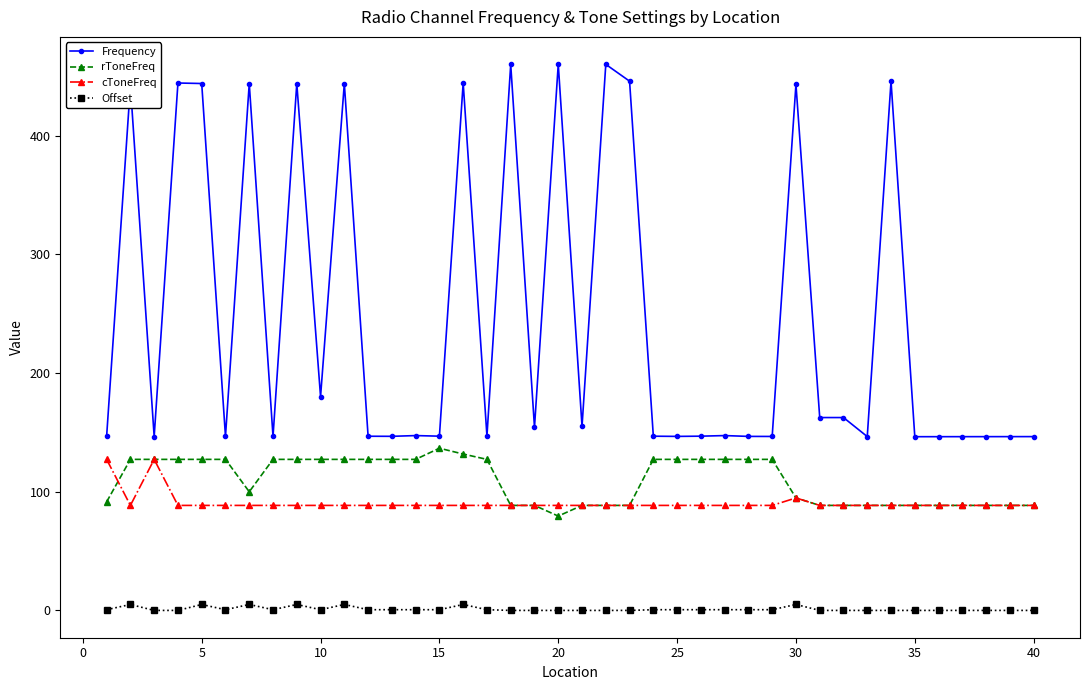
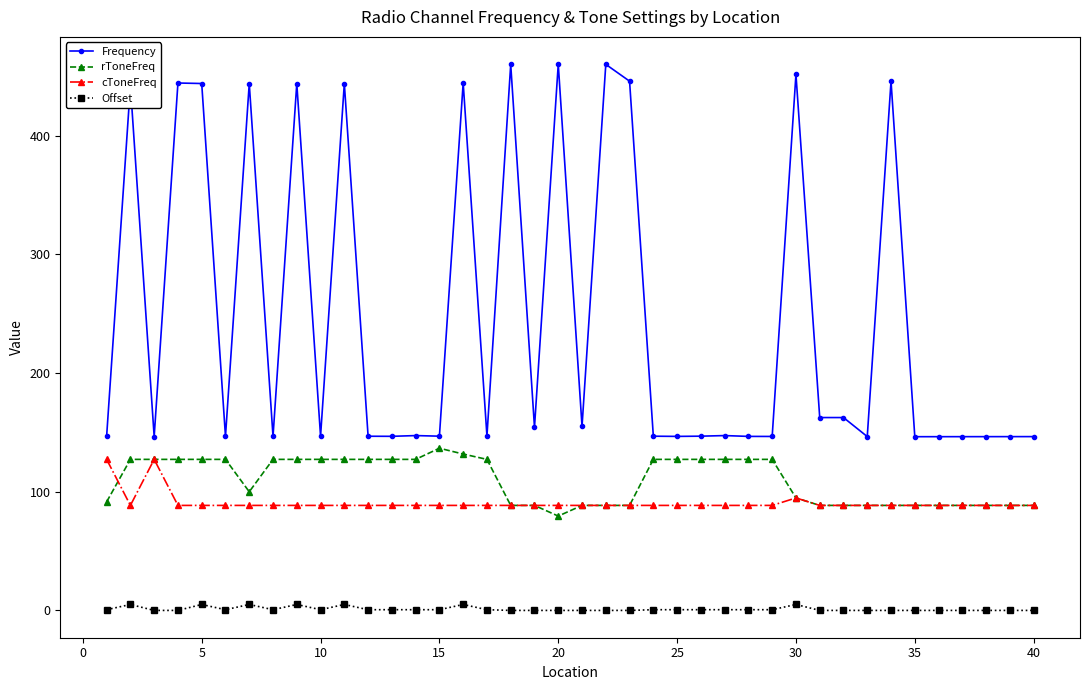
Frequency, 10: 180 -> 147
Frequency, 30: 443 -> 452
